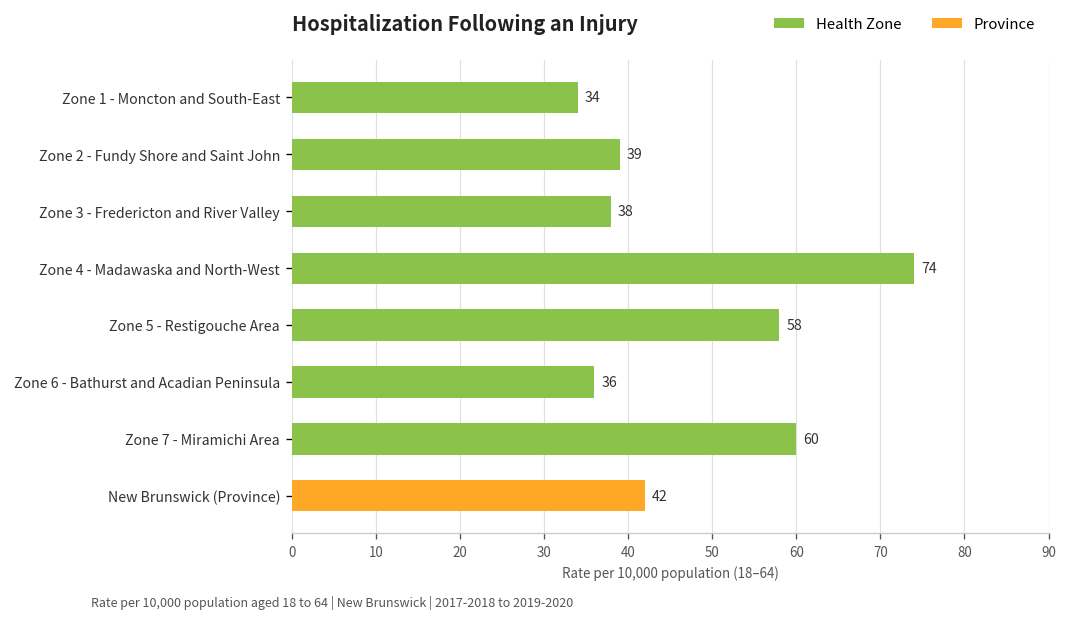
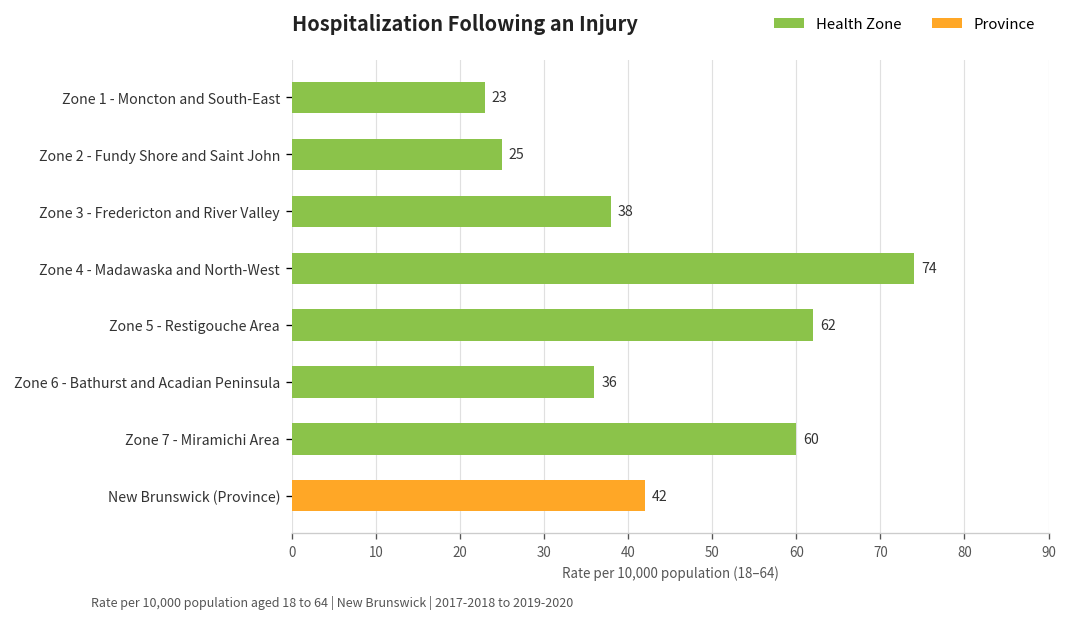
Zone 1 - Moncton and South-East: 34 -> 23
Zone 2 - Fundy Shore and Saint John: 39 -> 25
Zone 5 - Restigouche Area: 58 -> 62
